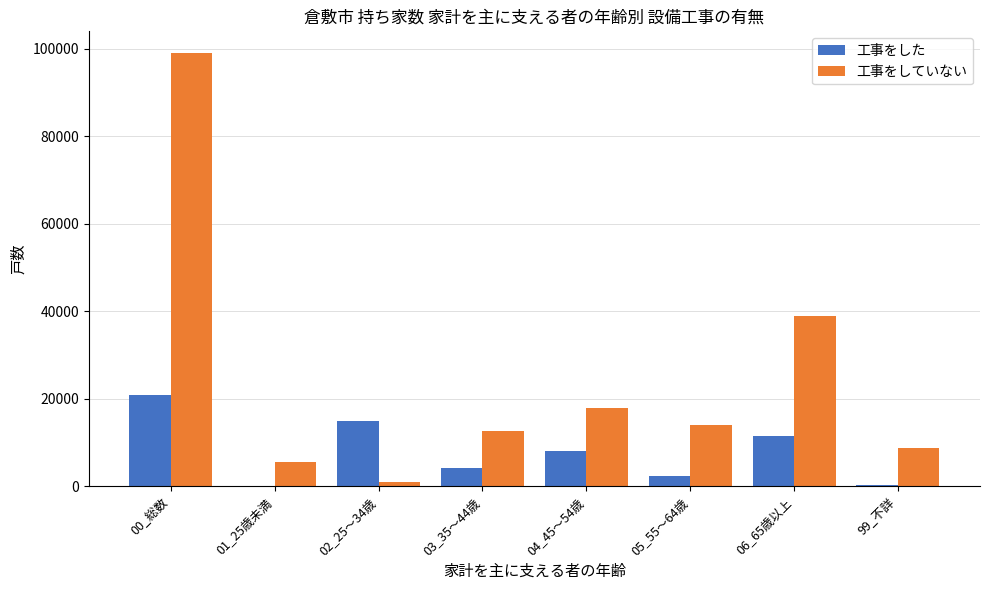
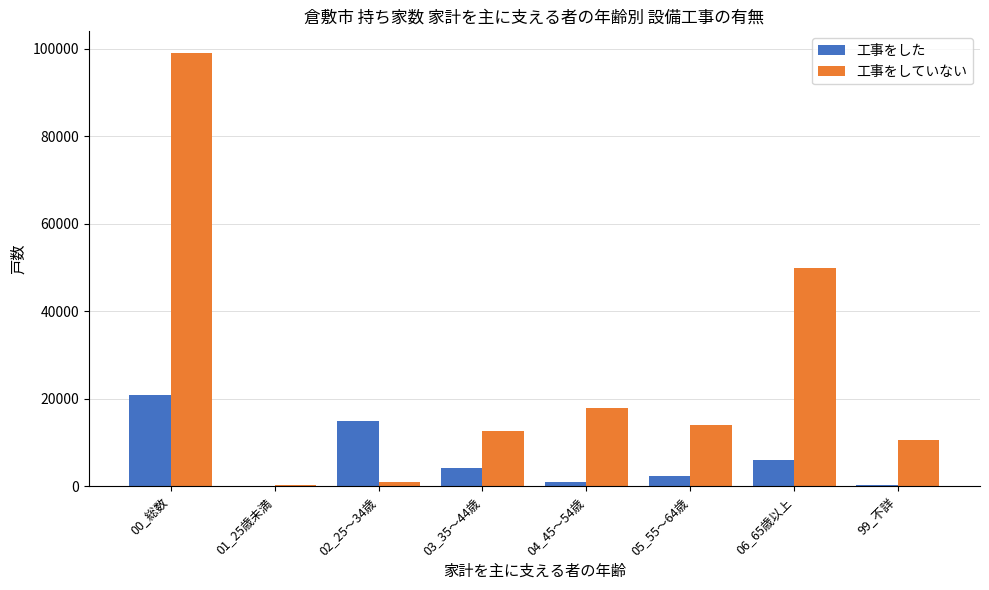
工事をしていない, 01_25歳未満: 6000 -> 0
工事をした, 04_45～54歳: 8000 -> 1000
工事をした, 06_65歳以上: 11000 -> 6000
工事をしていない, 06_65歳以上: 39000 -> 50000
工事をしていない, 99_不詳: 9000 -> 11000
